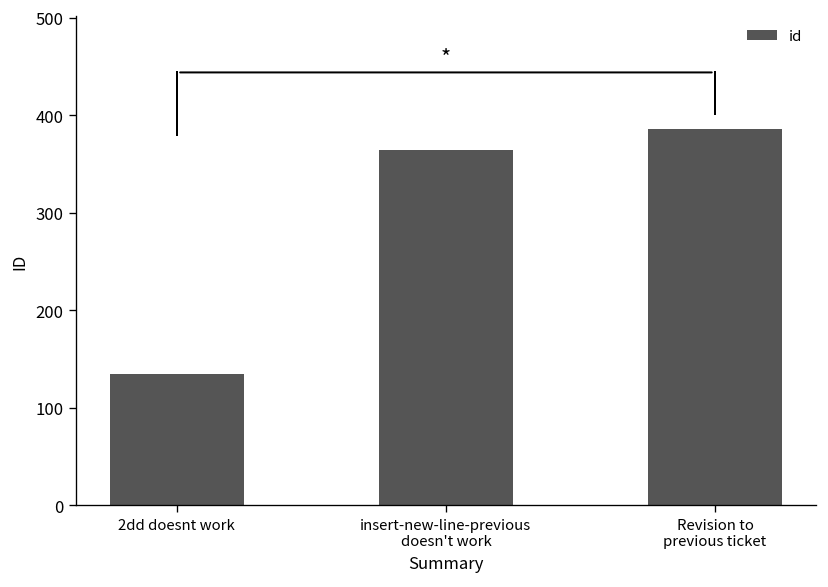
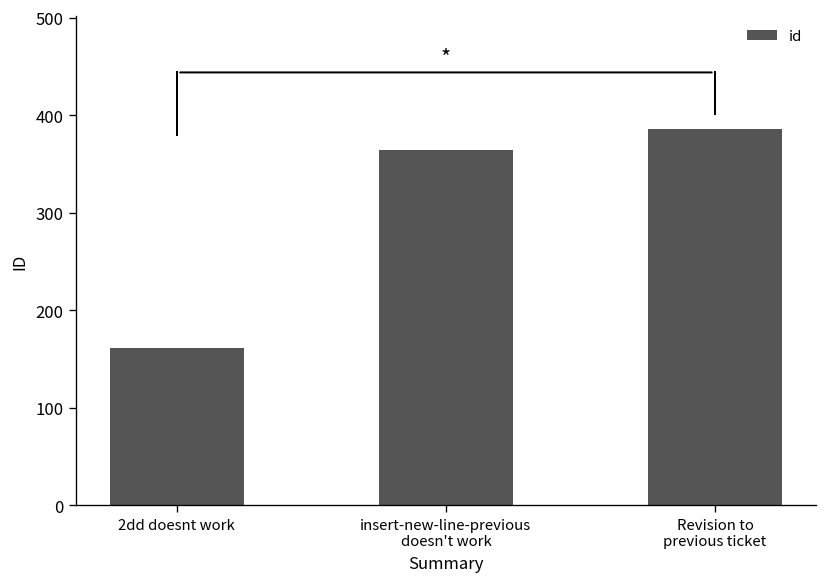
id, 2dd doesnt work: 140 -> 160
